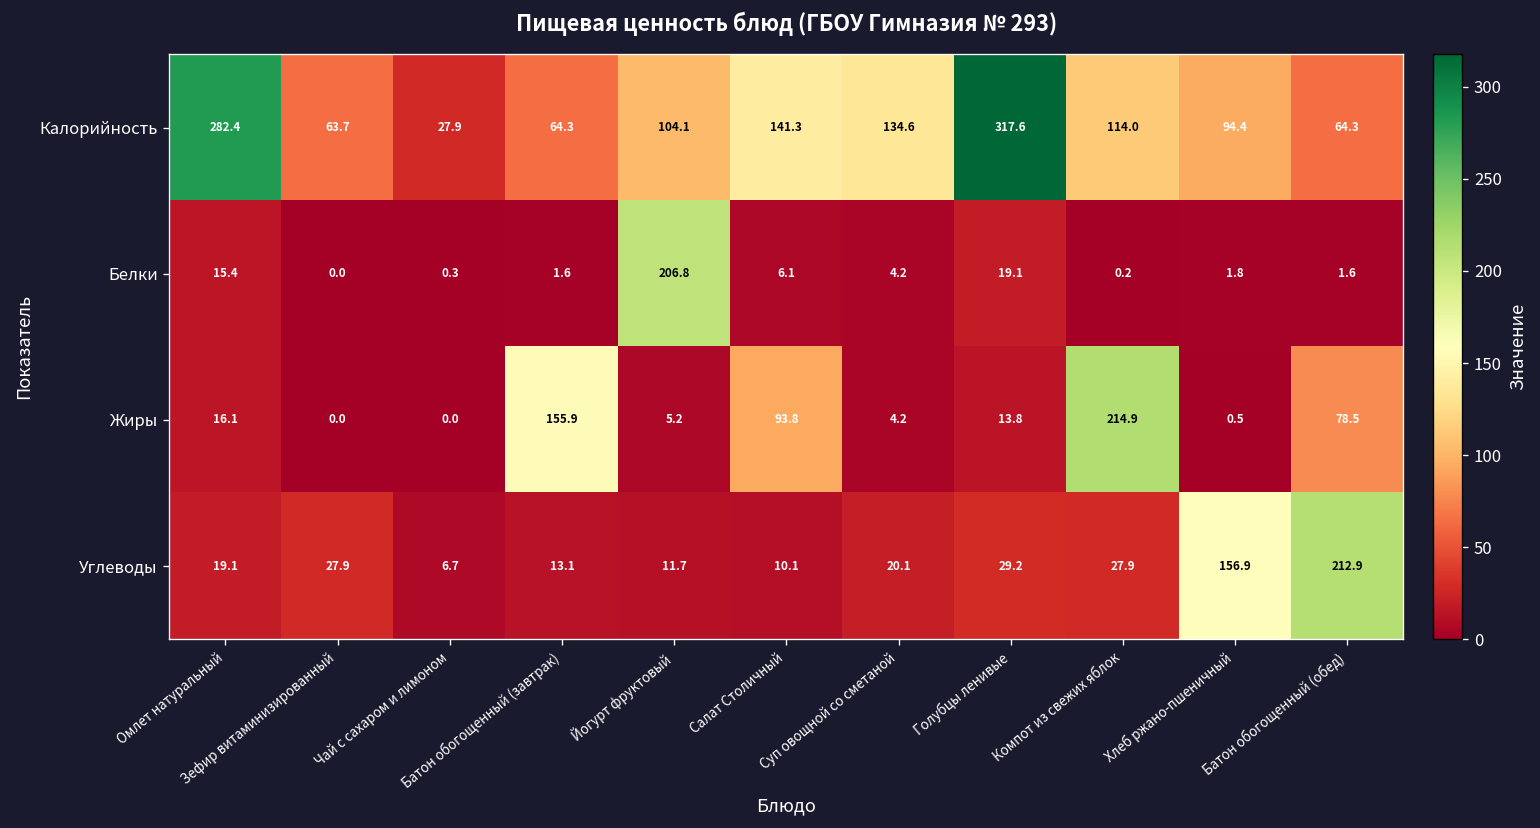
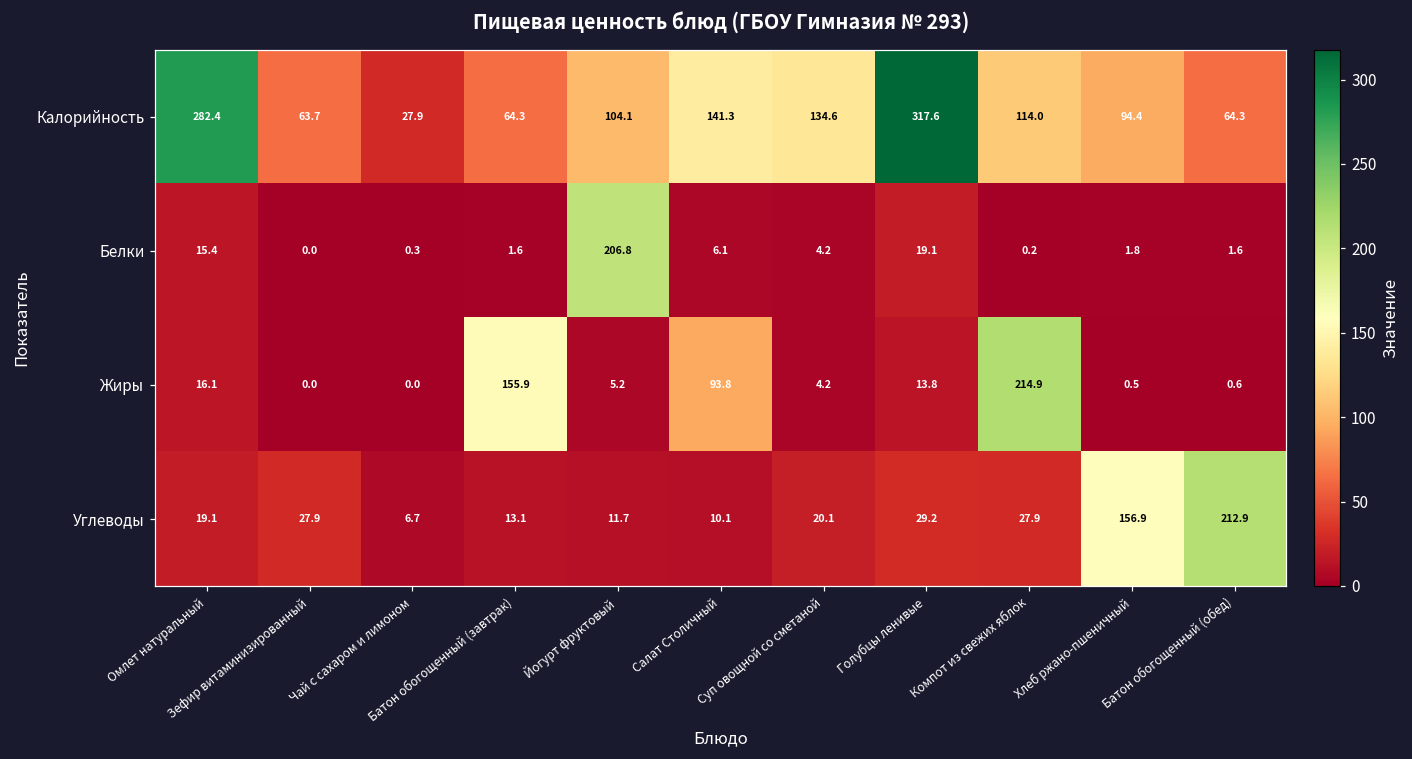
Жиры, Батон обогощенный (обед): 78.5 -> 0.6
